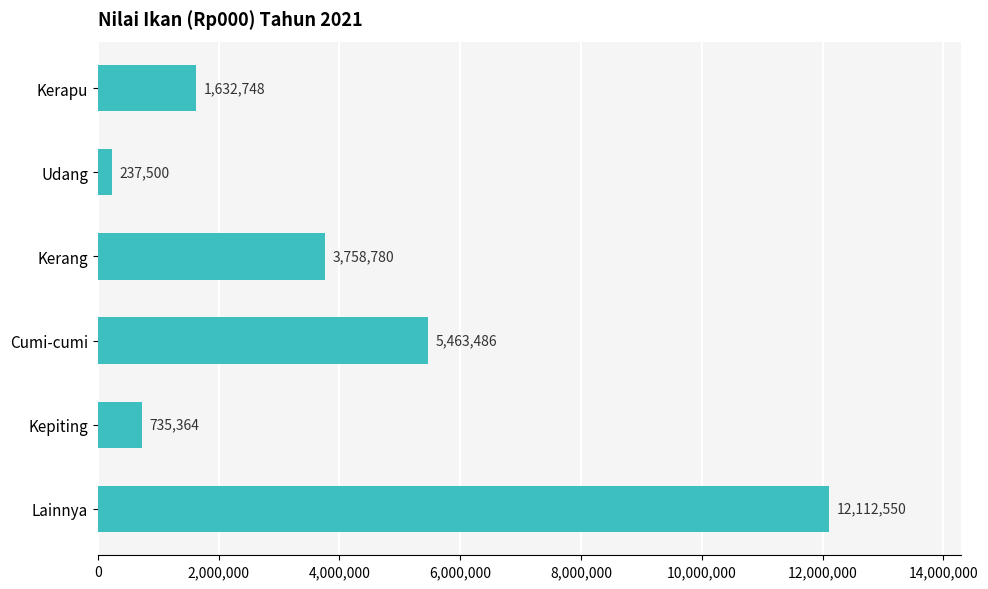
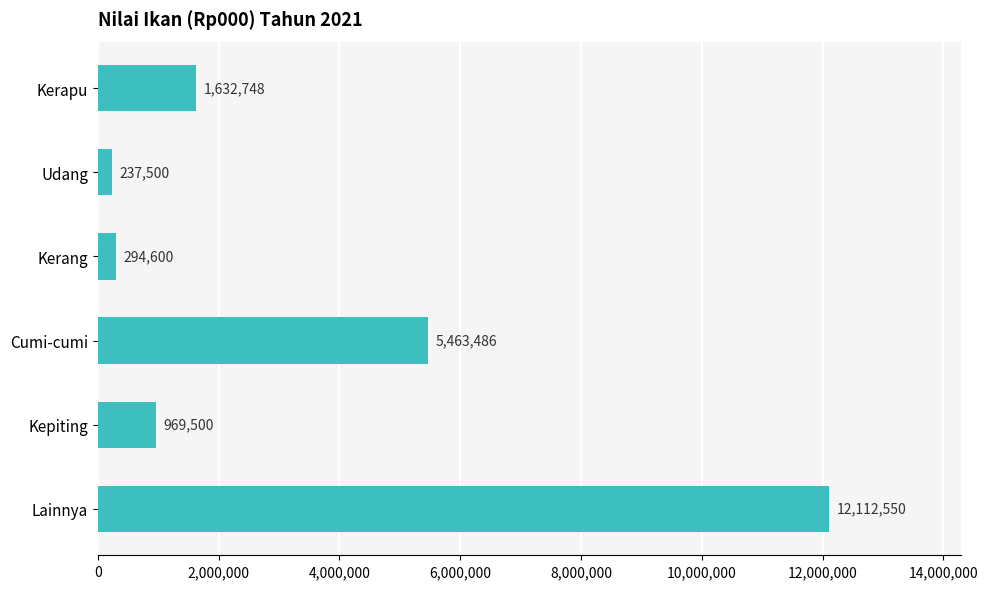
Kerang: 3,758,780 -> 294,600
Kepiting: 735,364 -> 969,500
